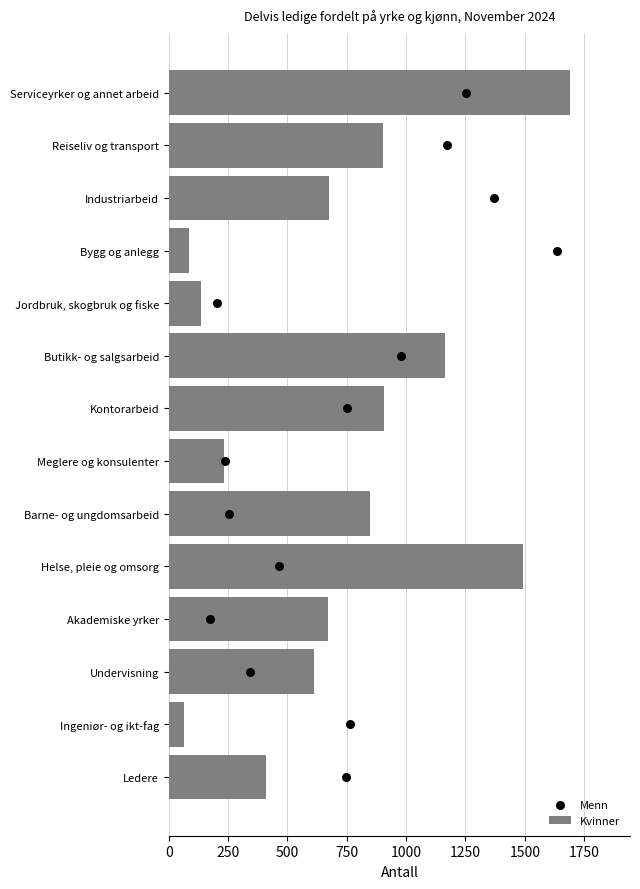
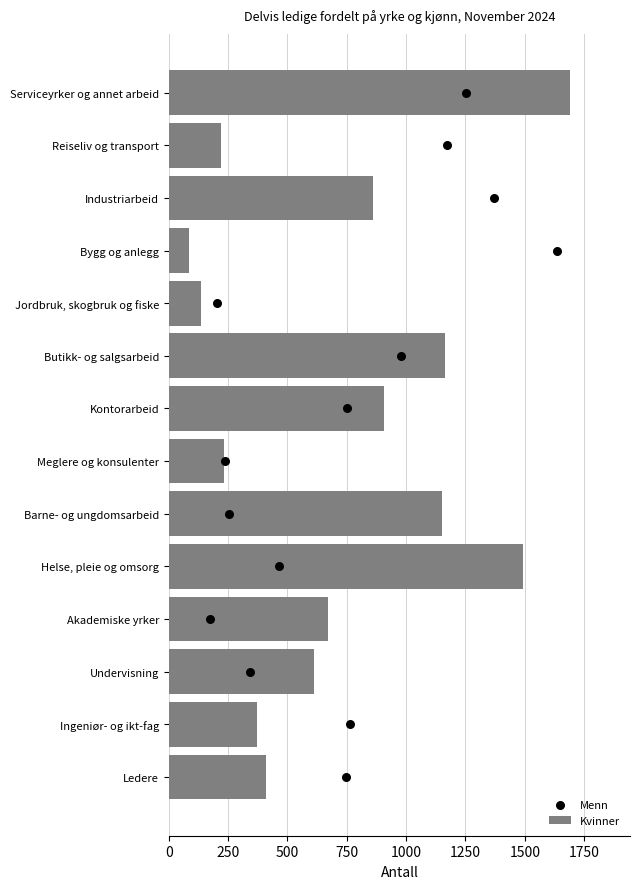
Kvinner, Reiseliv og transport: 900 -> 220
Kvinner, Industriarbeid: 670 -> 860
Kvinner, Barne- og ungdomsarbeid: 850 -> 1150
Kvinner, Ingeniør- og ikt-fag: 60 -> 370
